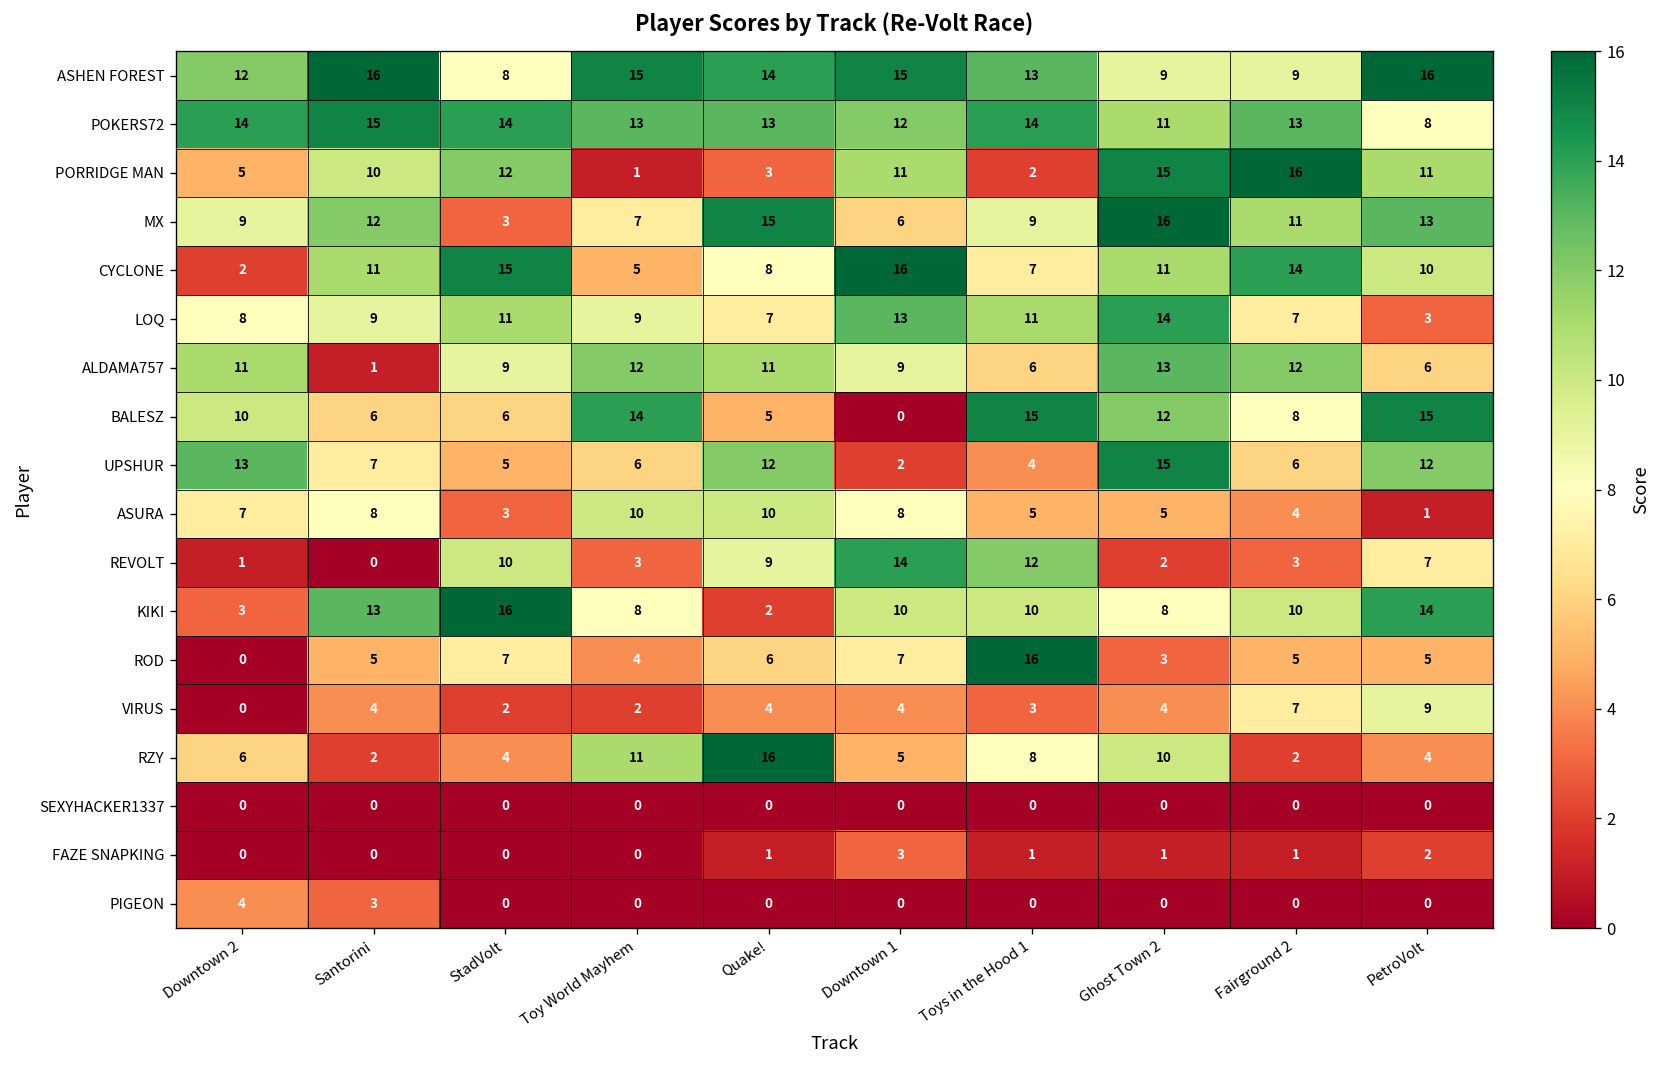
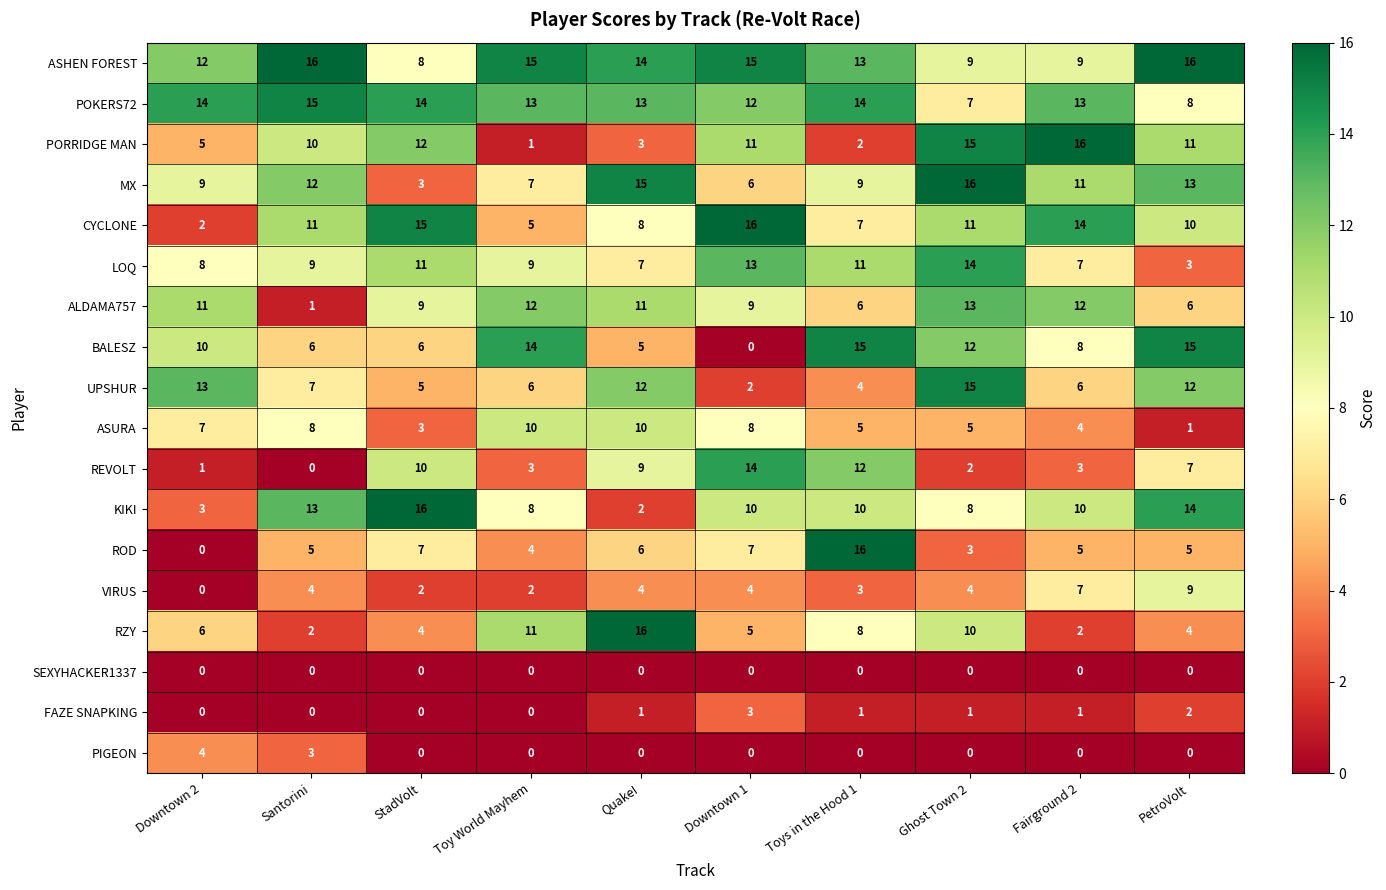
POKERS72, Ghost Town 2: 11 -> 7
